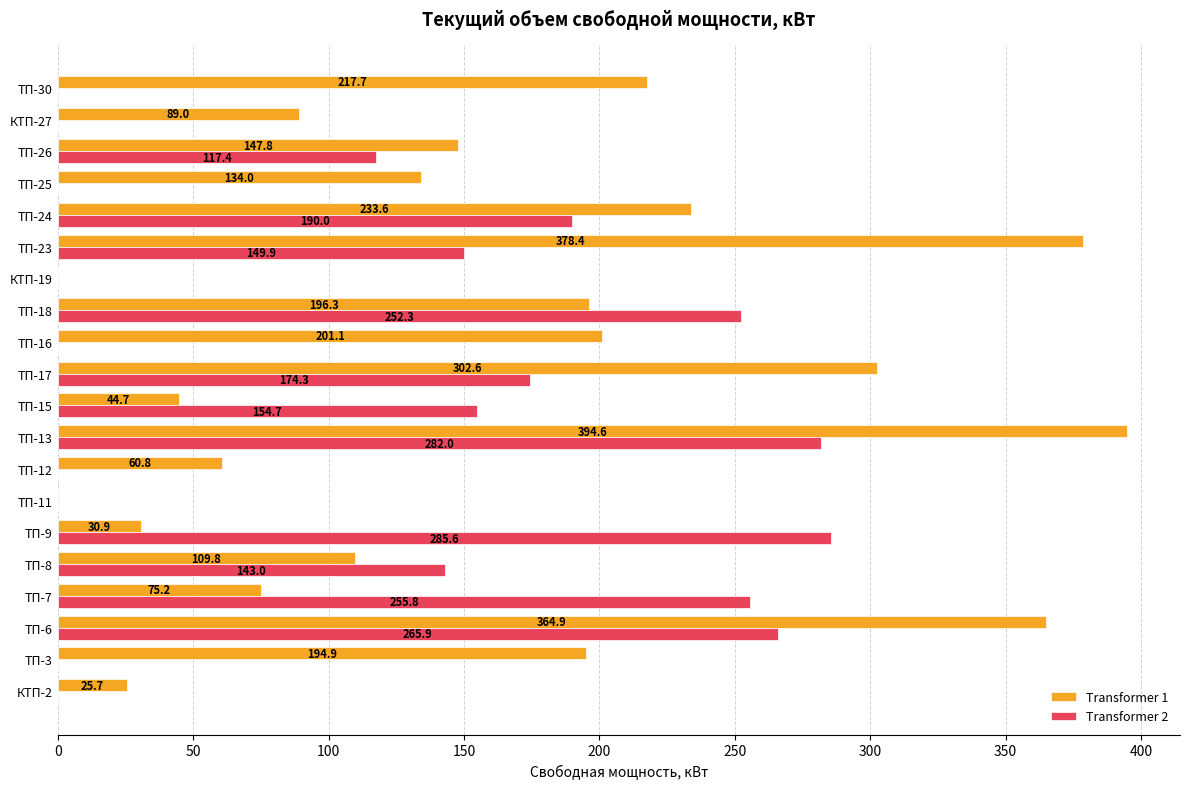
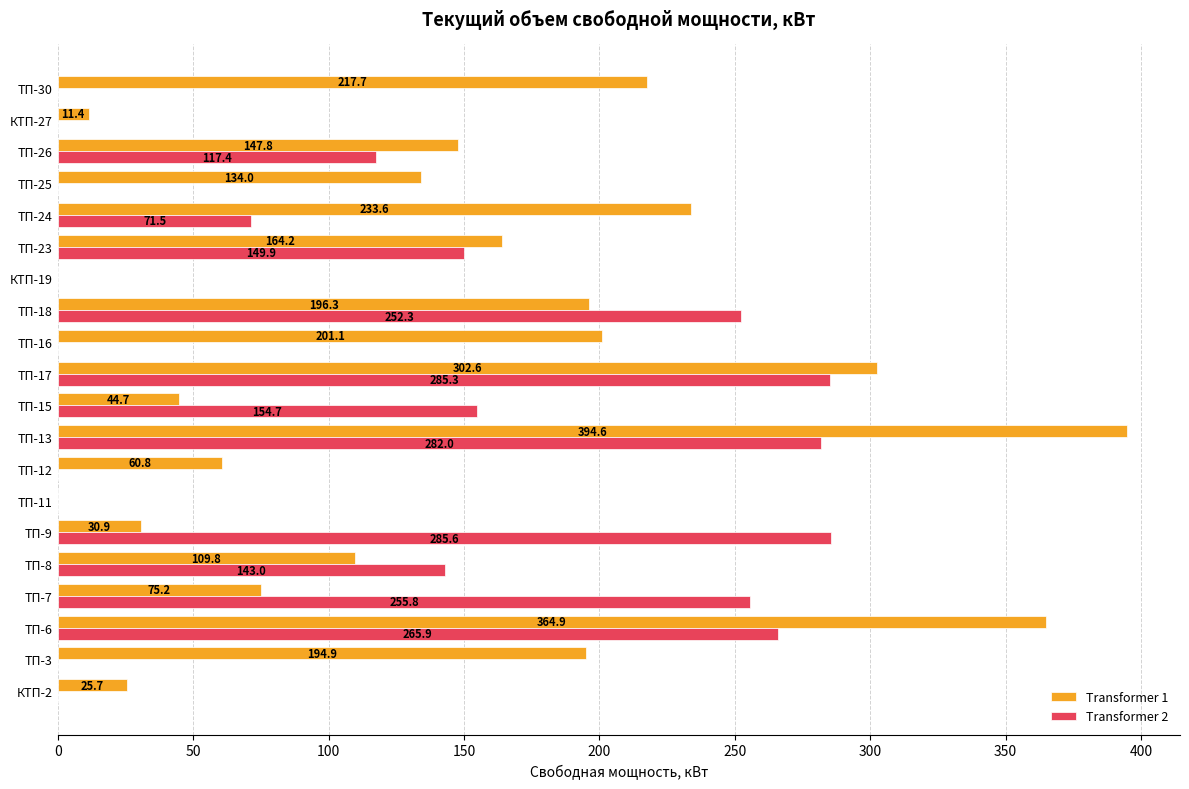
Transformer 1, КТП-27: 89.0 -> 11.4
Transformer 2, ТП-24: 190.0 -> 71.5
Transformer 1, ТП-23: 378.4 -> 164.2
Transformer 2, ТП-17: 174.3 -> 285.3
